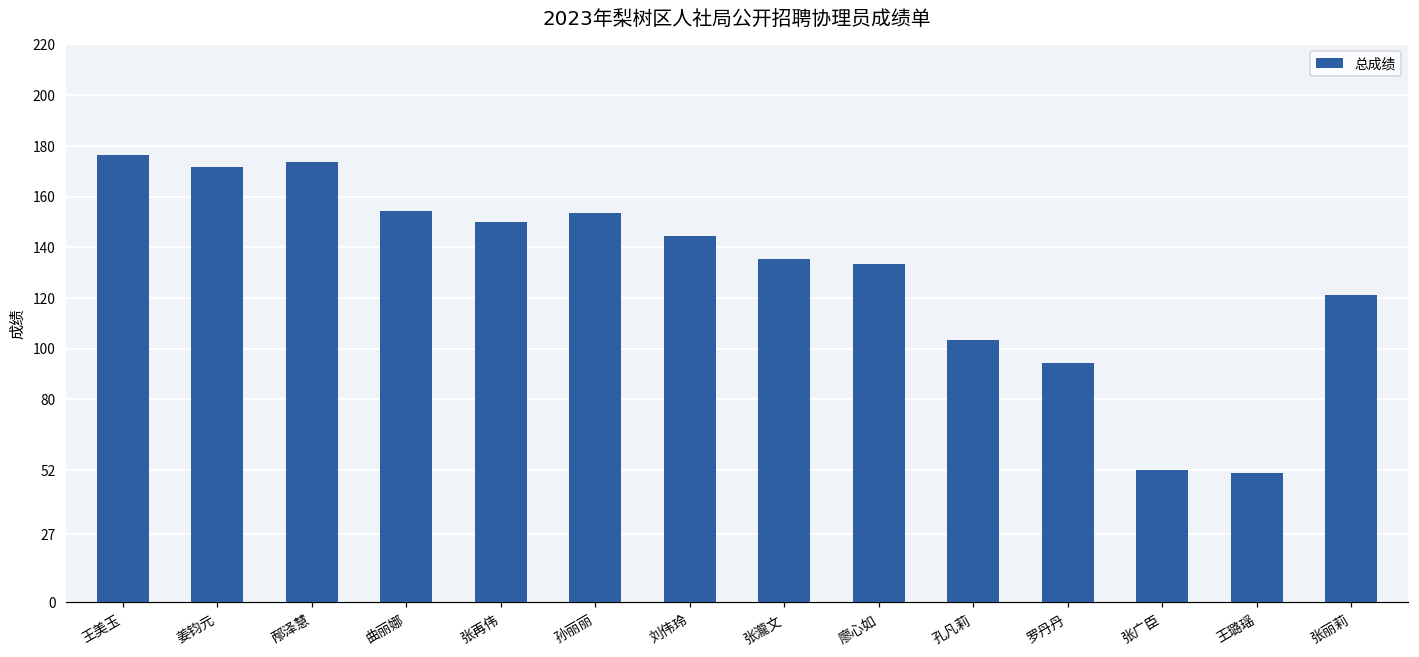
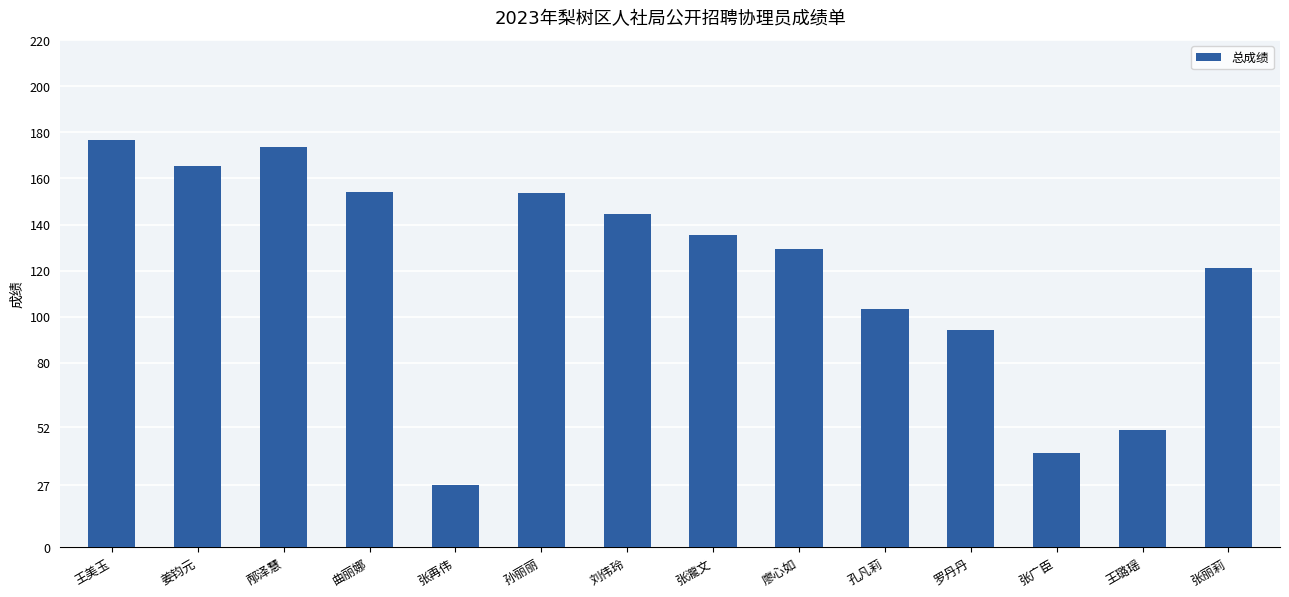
姜钧元: 172 -> 165
张再伟: 150 -> 27
廖心如: 134 -> 129
张广臣: 52 -> 41
